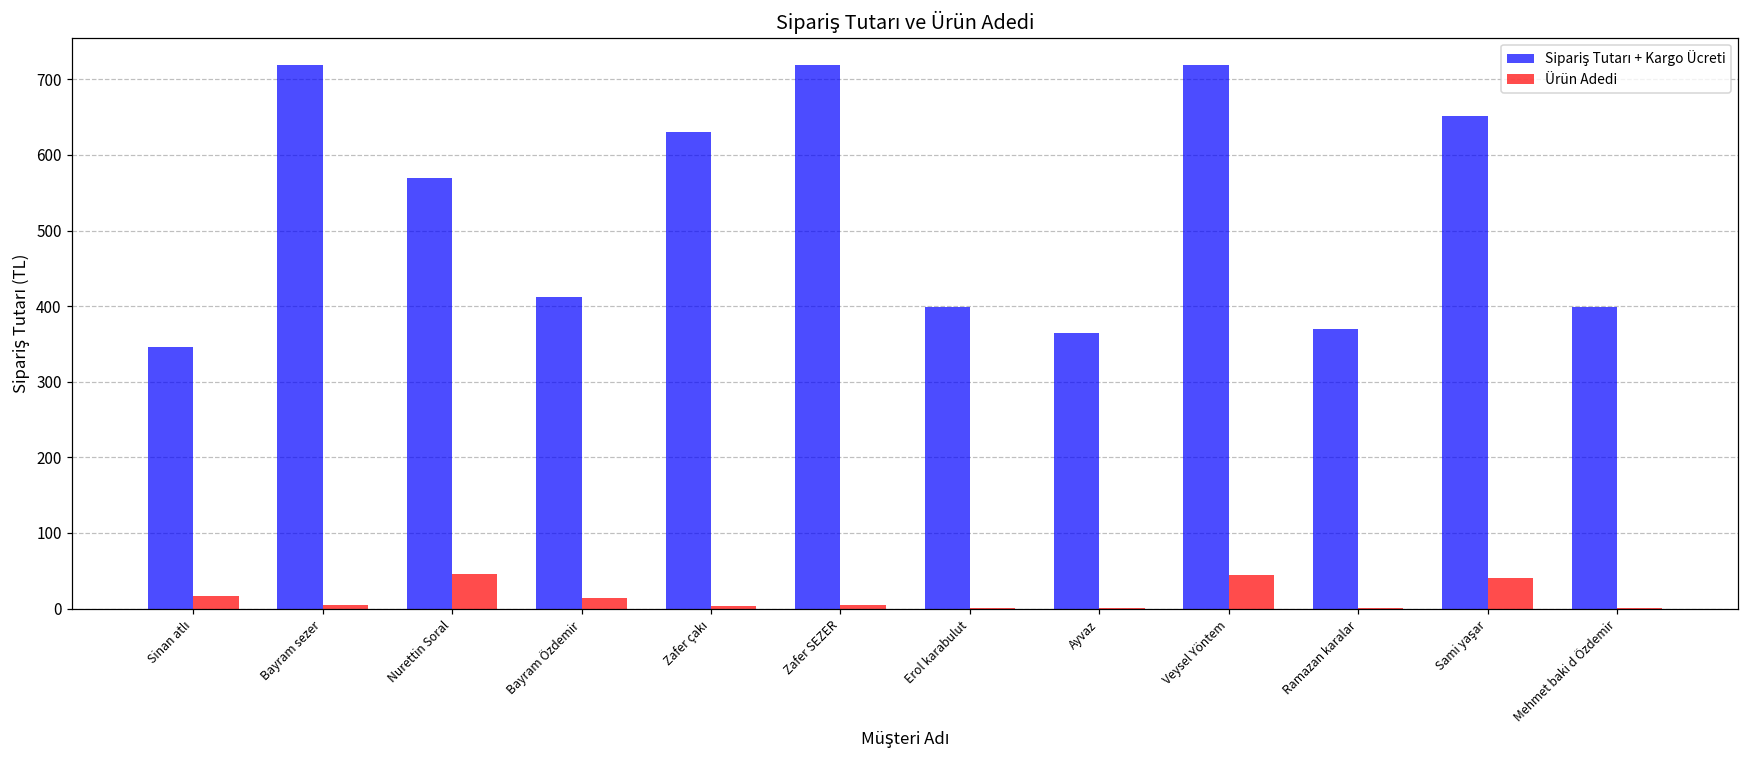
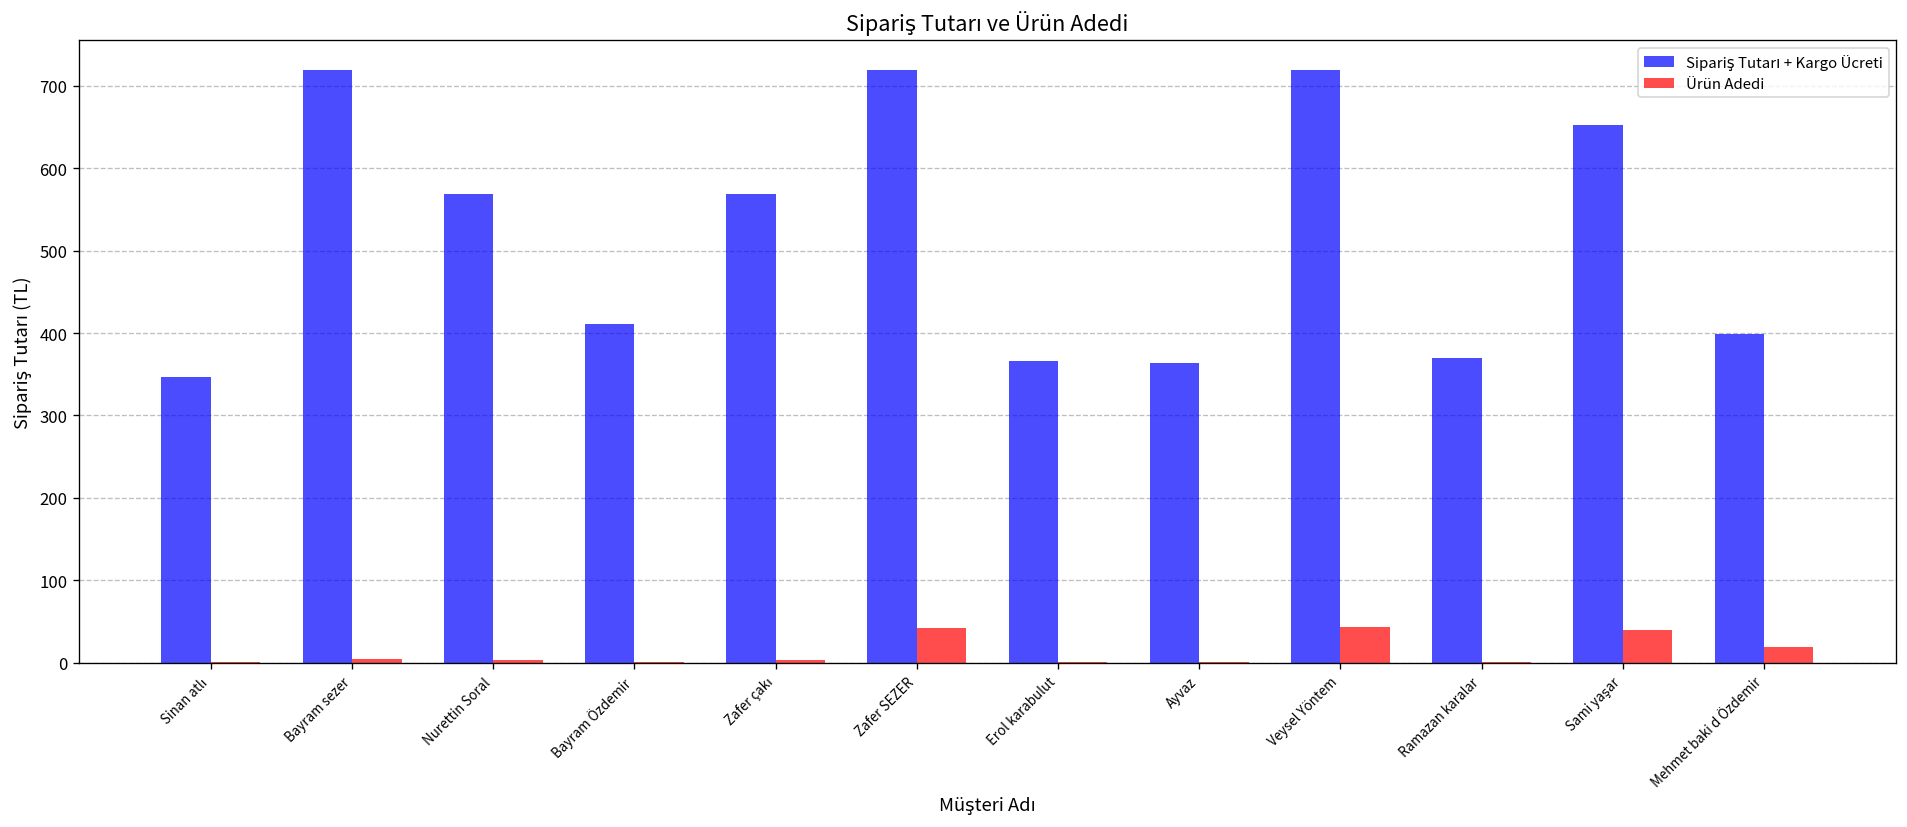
Ürün Adedi, Sinan atlı: 20 -> 0
Ürün Adedi, Nurettin Soral: 50 -> 0
Ürün Adedi, Bayram Özdemir: 10 -> 0
Sipariş Tutarı + Kargo Ücreti, Zafer çakı: 630 -> 570
Ürün Adedi, Zafer SEZER: 10 -> 40
Sipariş Tutarı + Kargo Ücreti, Erol karabulut: 400 -> 370
Ürün Adedi, Mehmet baki d Özdemir: 0 -> 20
